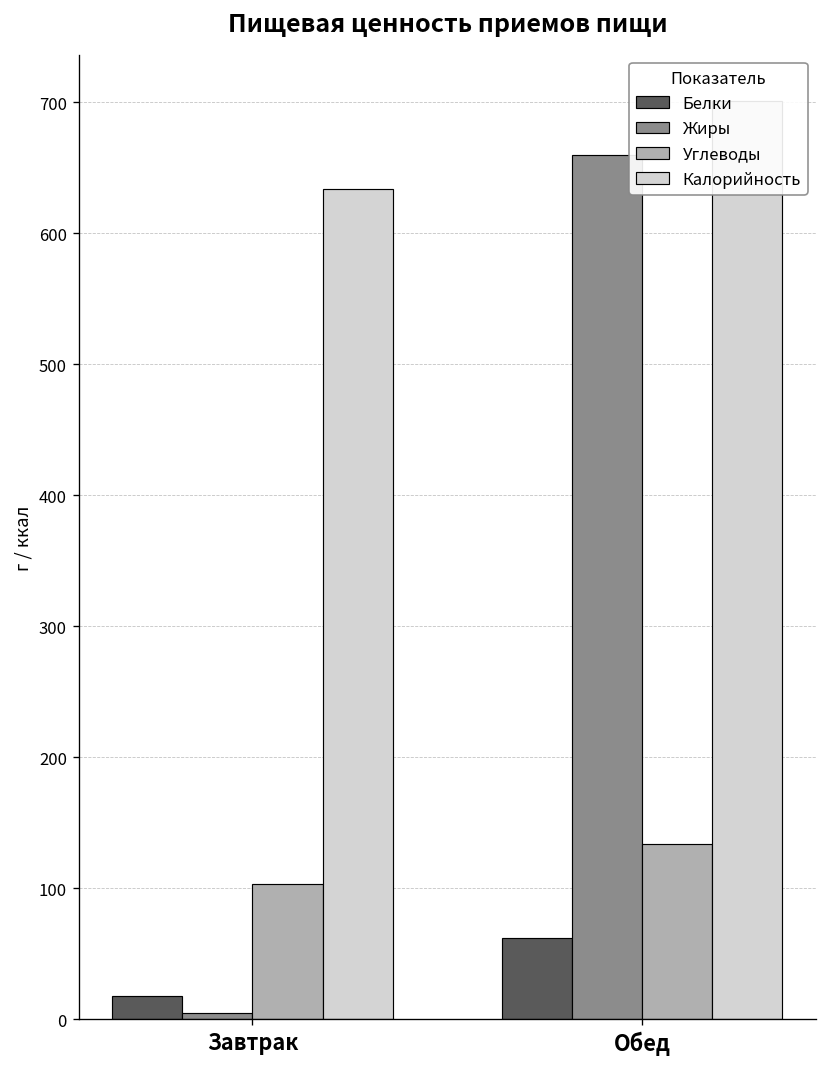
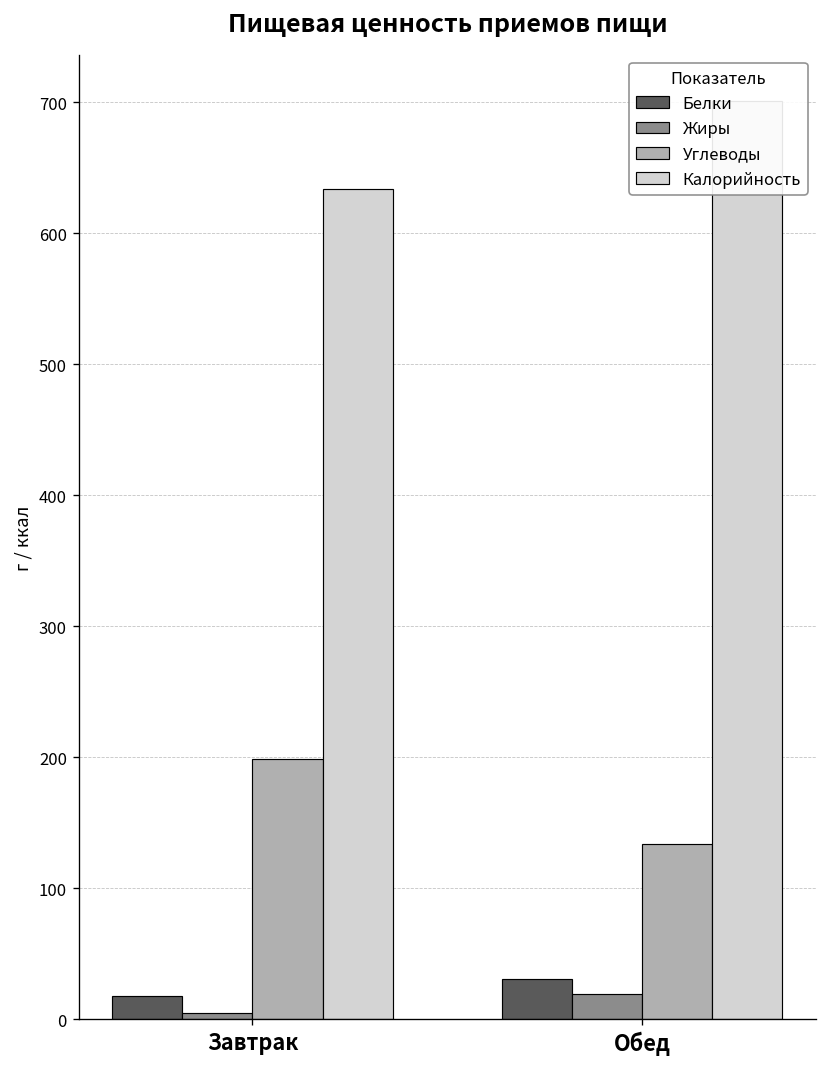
Углеводы, Завтрак: 103 -> 199
Белки, Обед: 62 -> 31
Жиры, Обед: 659 -> 19
